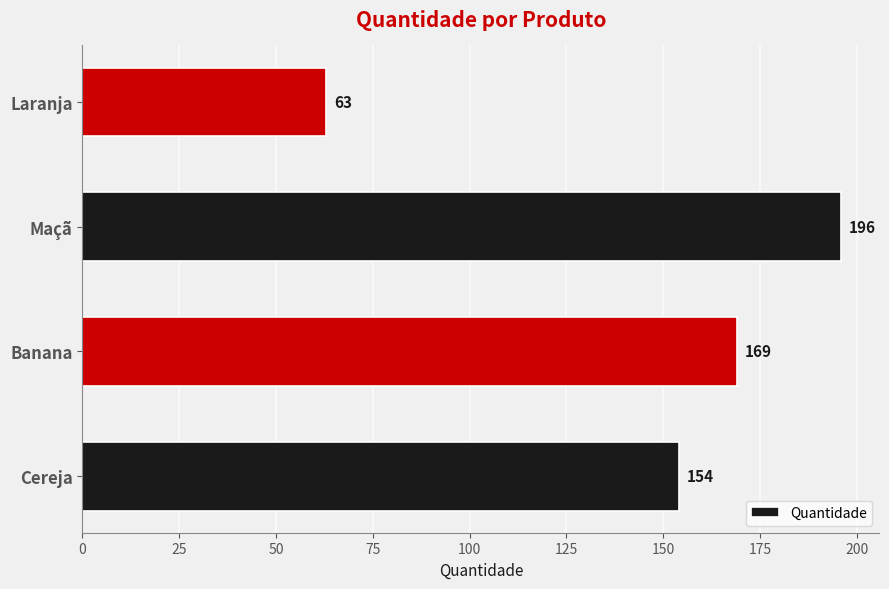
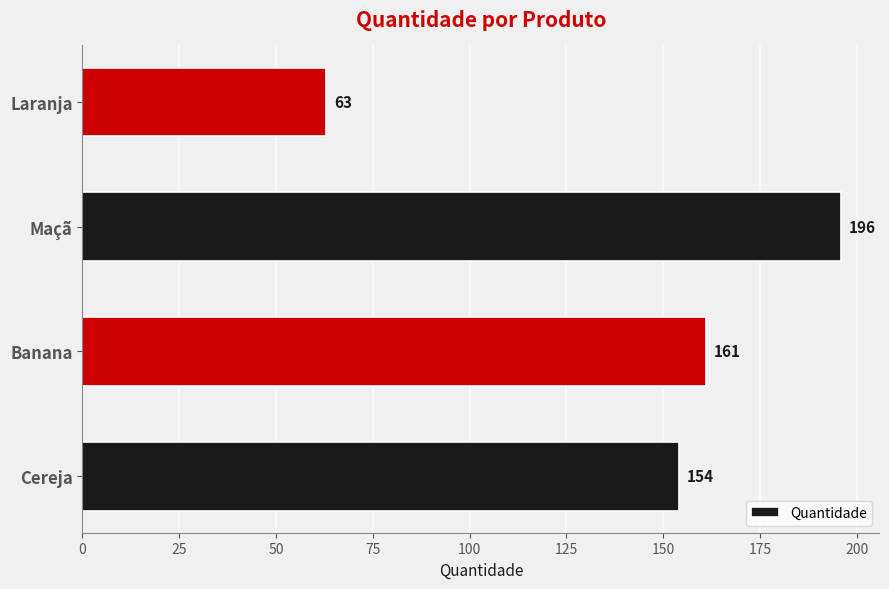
Banana: 169 -> 161
